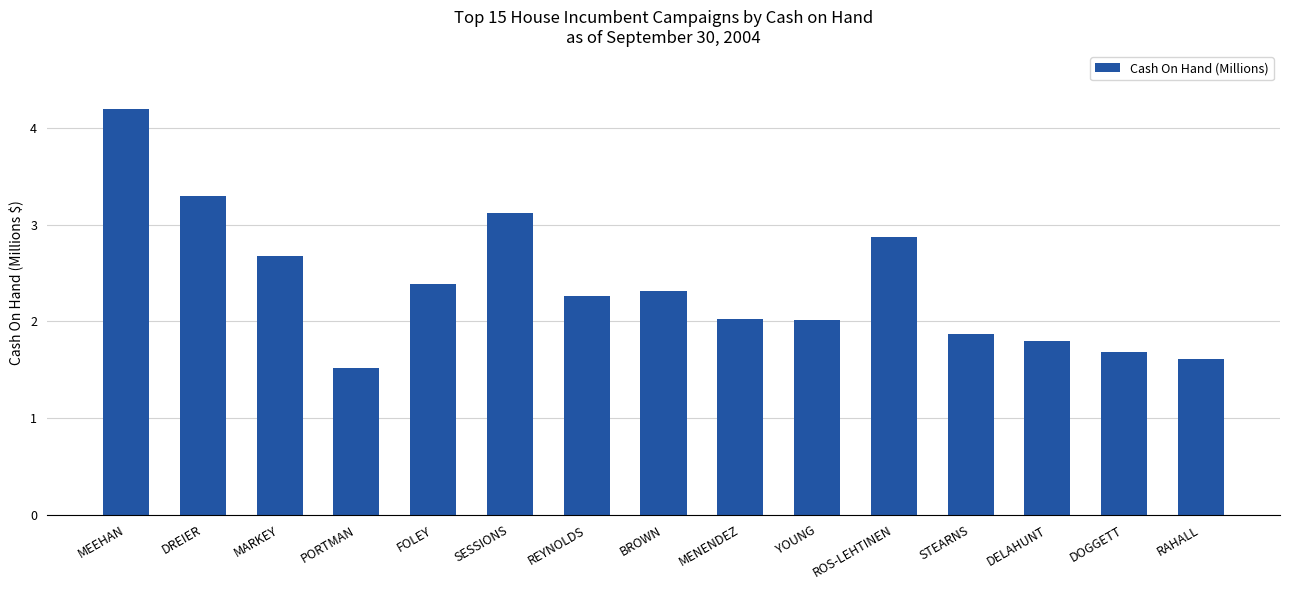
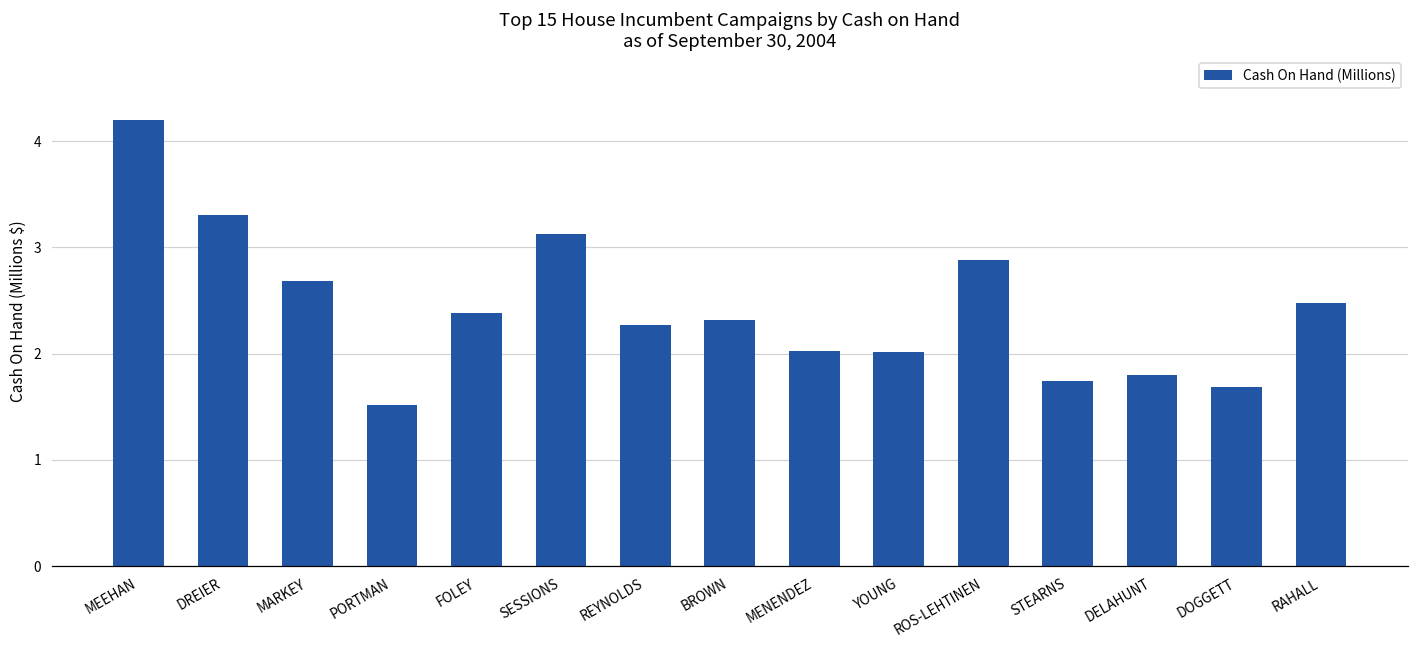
STEARNS: 1.9 -> 1.7
RAHALL: 1.6 -> 2.5
